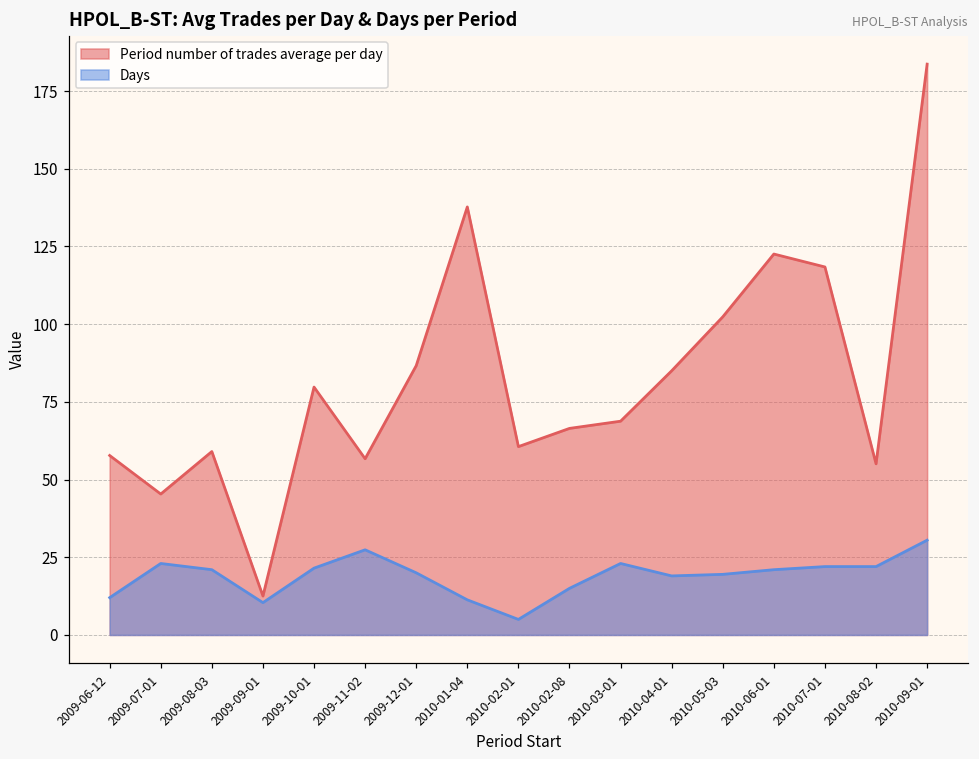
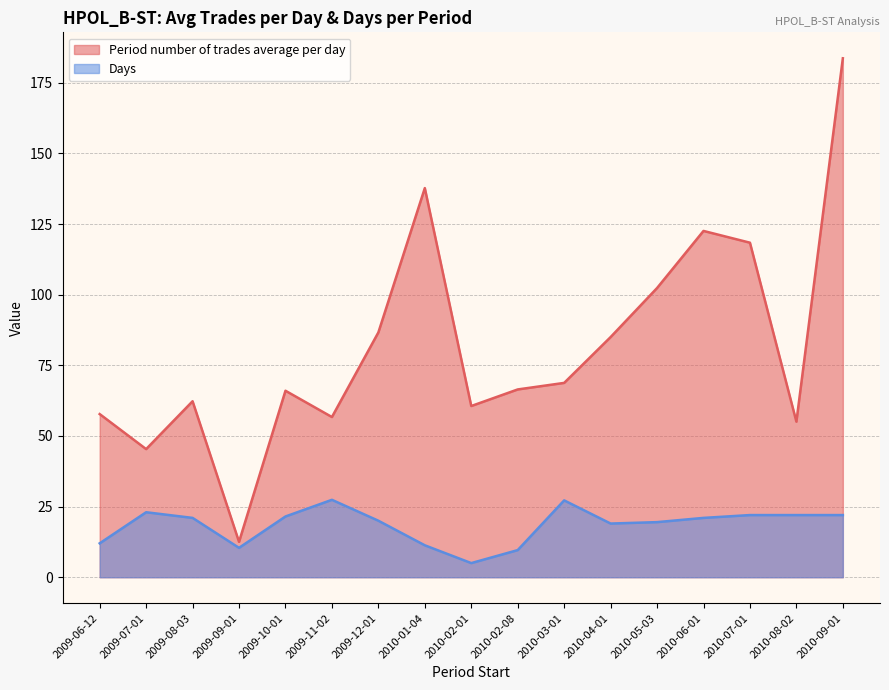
Period number of trades average per day, 2009-08-03: 59 -> 62
Period number of trades average per day, 2009-10-01: 80 -> 66
Days, 2010-02-08: 15 -> 10
Days, 2010-03-01: 23 -> 27
Days, 2010-09-01: 31 -> 22
